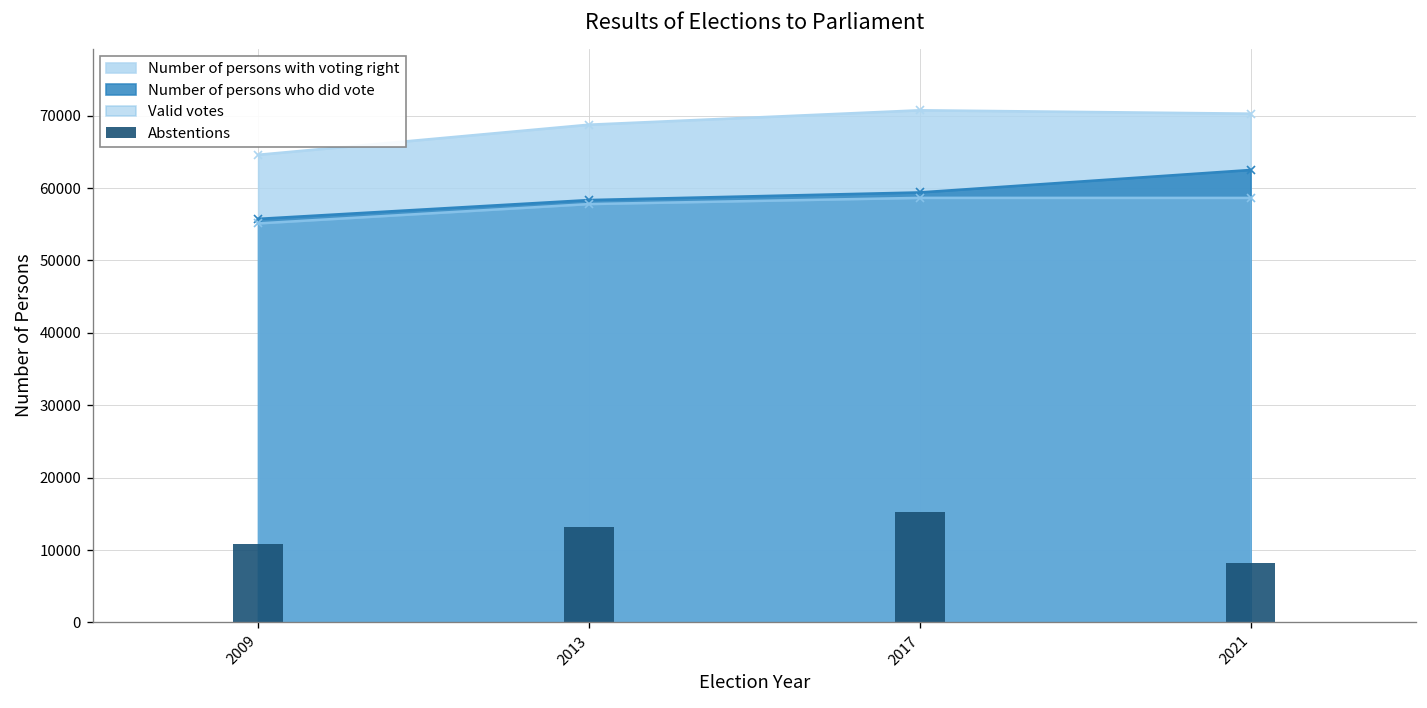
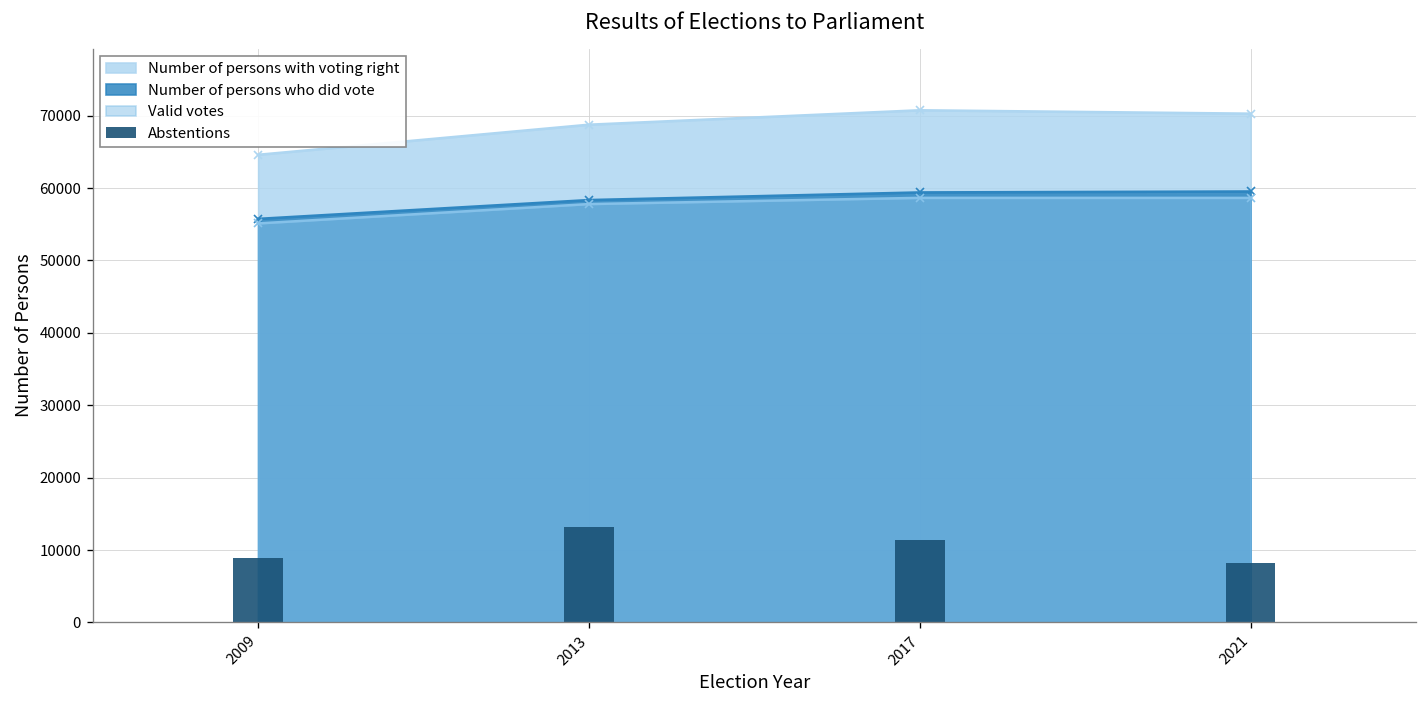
Abstentions, 2009: 11000 -> 9000
Abstentions, 2017: 15000 -> 11000
Number of persons who did vote, 2021: 63000 -> 60000
